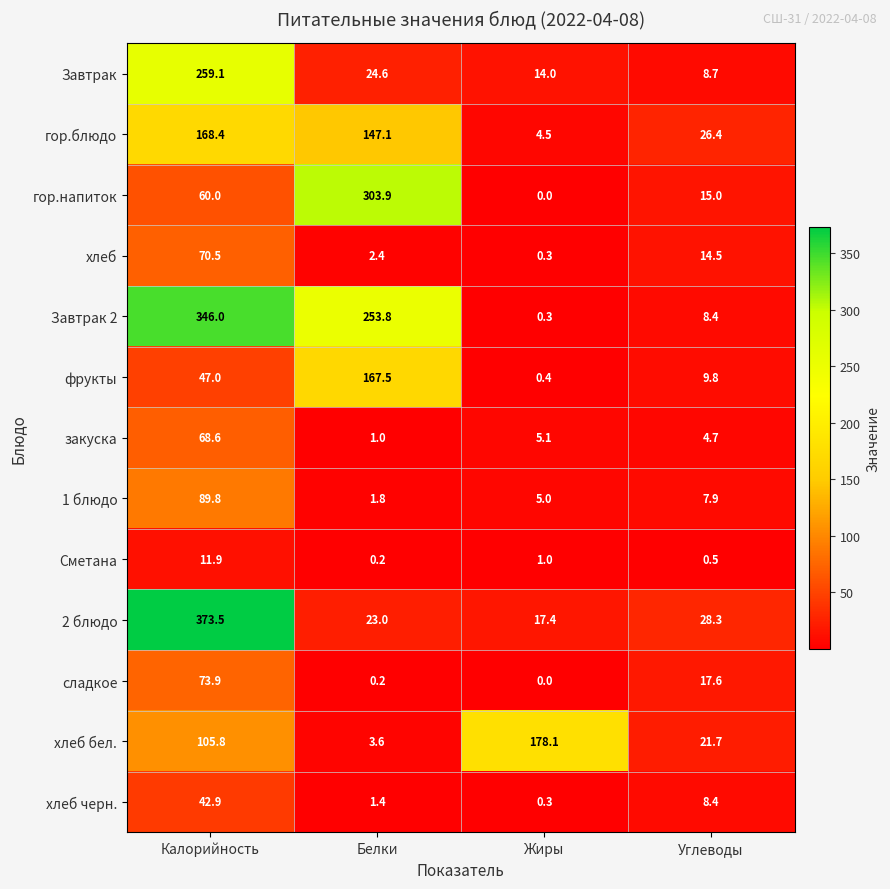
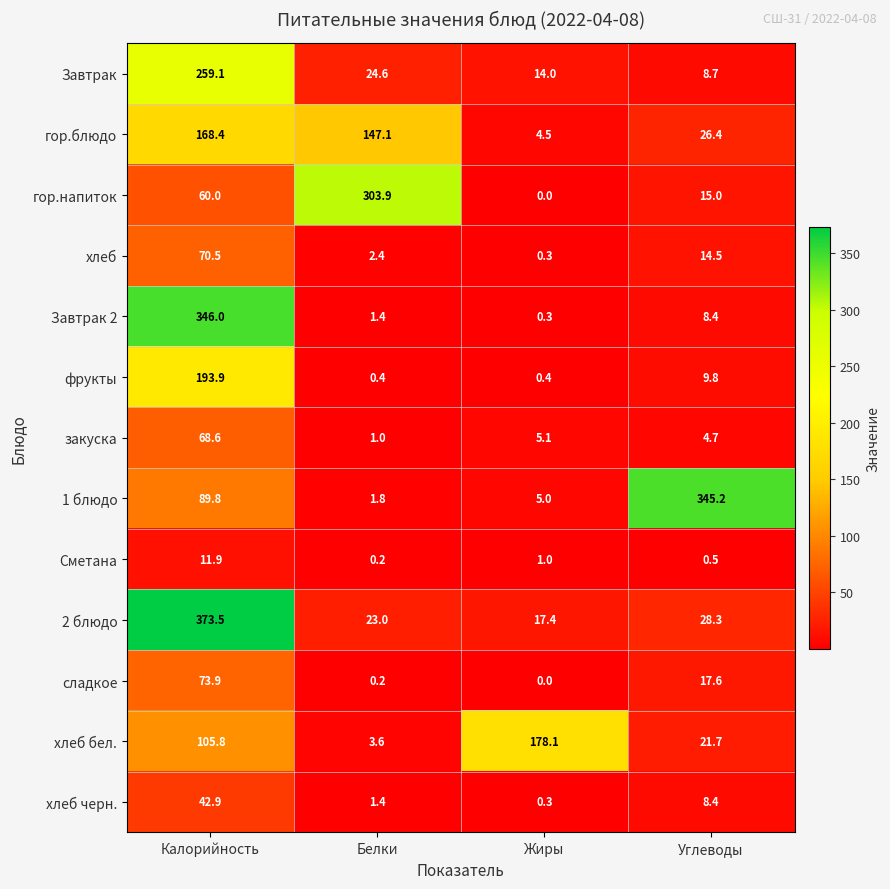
Завтрак 2, Белки: 253.8 -> 1.4
фрукты, Калорийность: 47.0 -> 193.9
фрукты, Белки: 167.5 -> 0.4
1 блюдо, Углеводы: 7.9 -> 345.2
